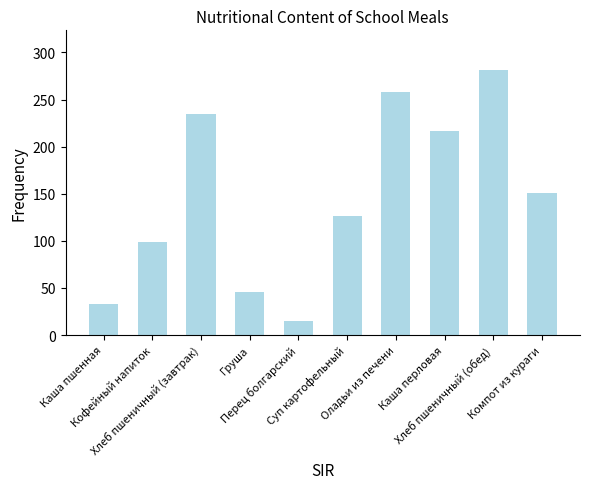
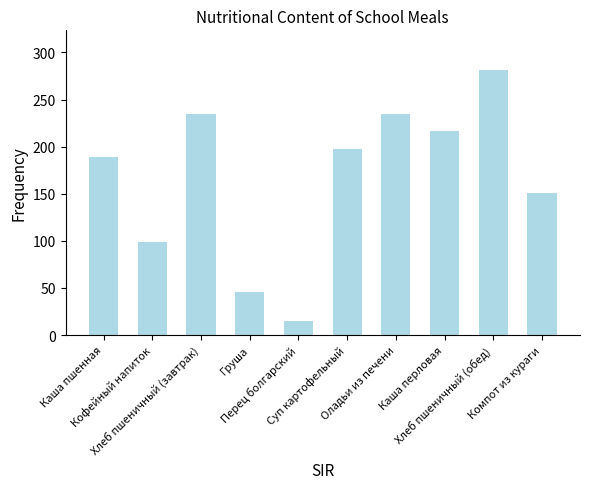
Каша пшенная: 30 -> 190
Суп картофельный: 130 -> 200
Оладьи из печени: 260 -> 230
